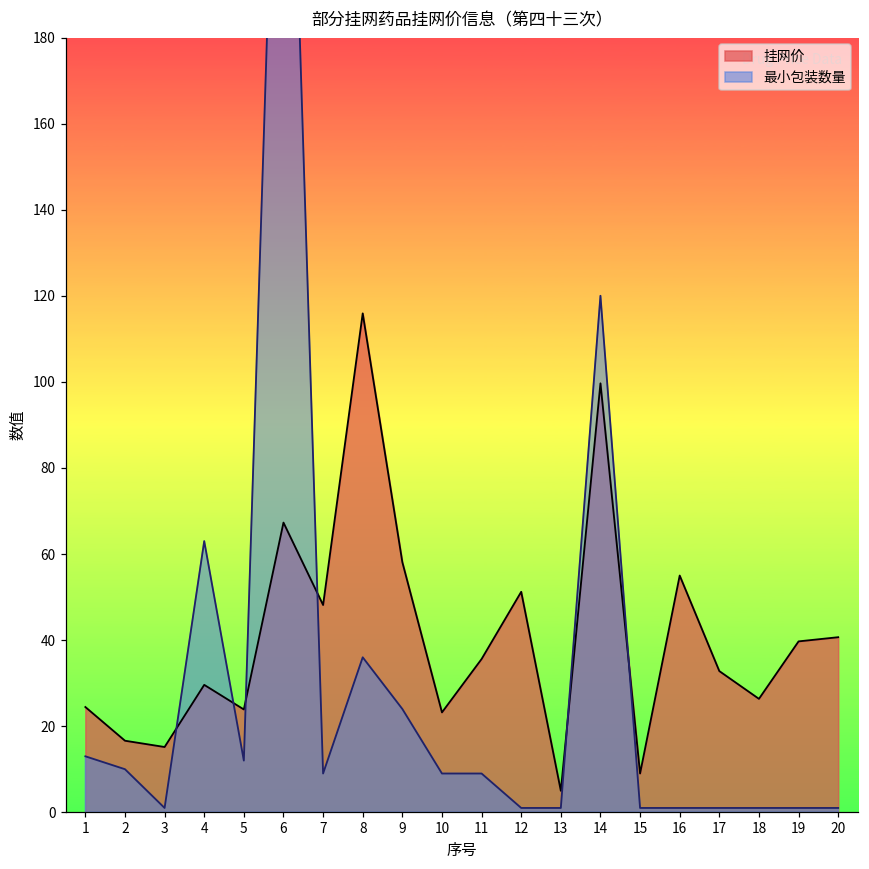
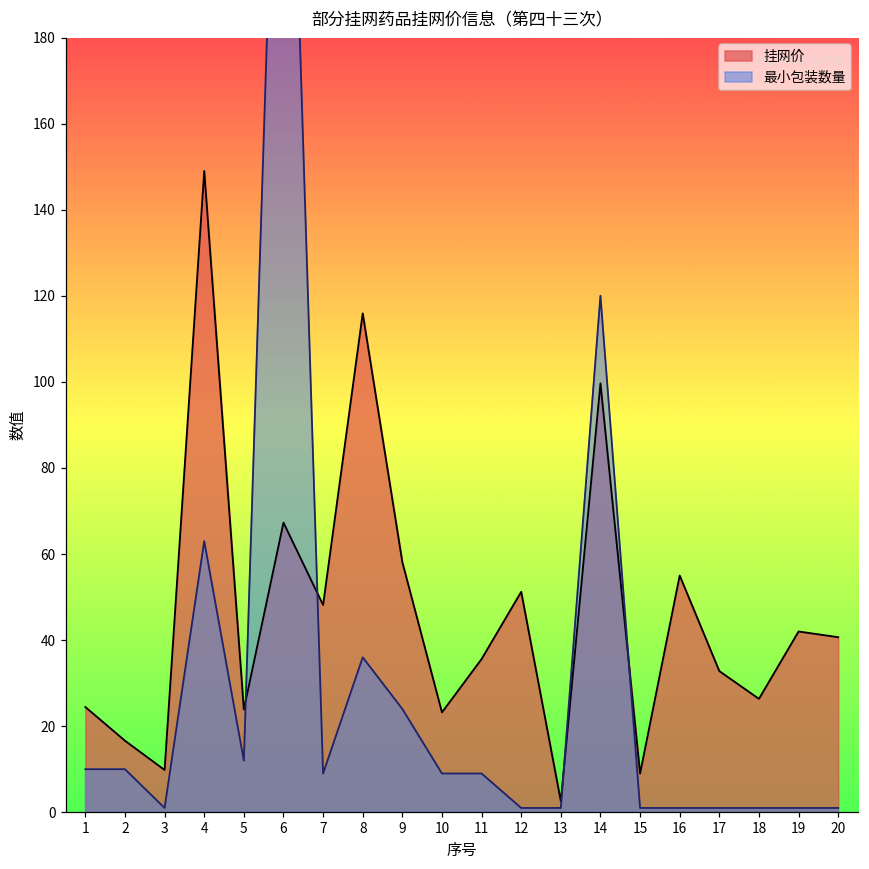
最小包装数量, 1: 13 -> 10
挂网价, 3: 15 -> 10
挂网价, 4: 30 -> 149
挂网价, 13: 5 -> 3
挂网价, 19: 40 -> 42
